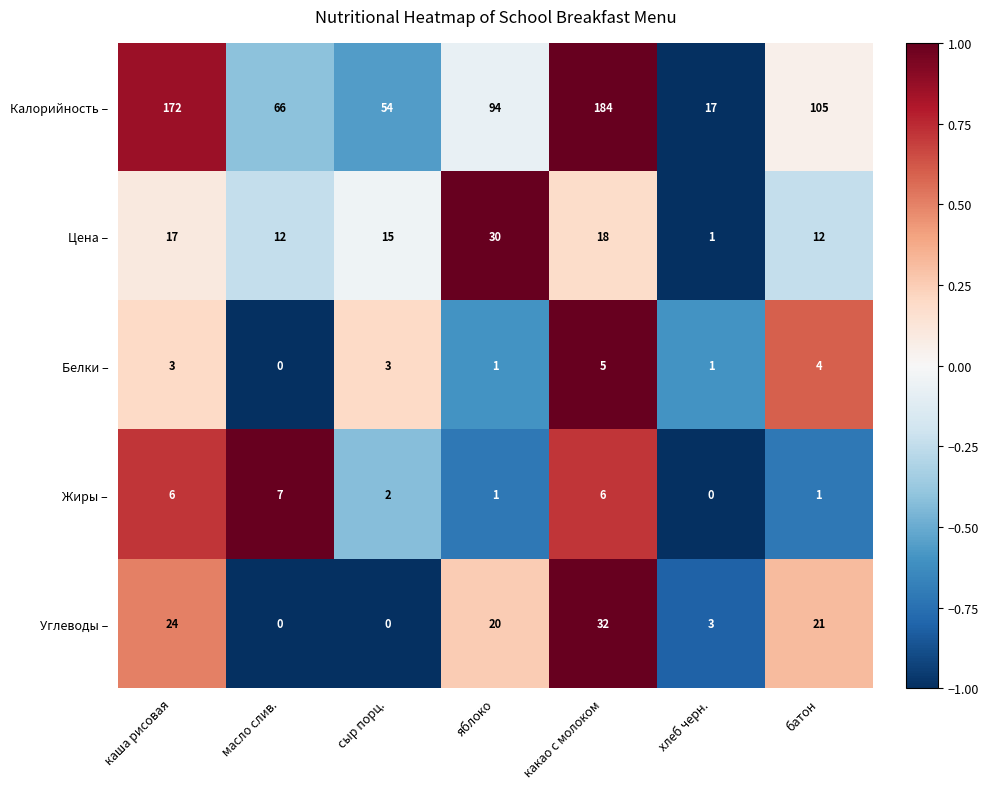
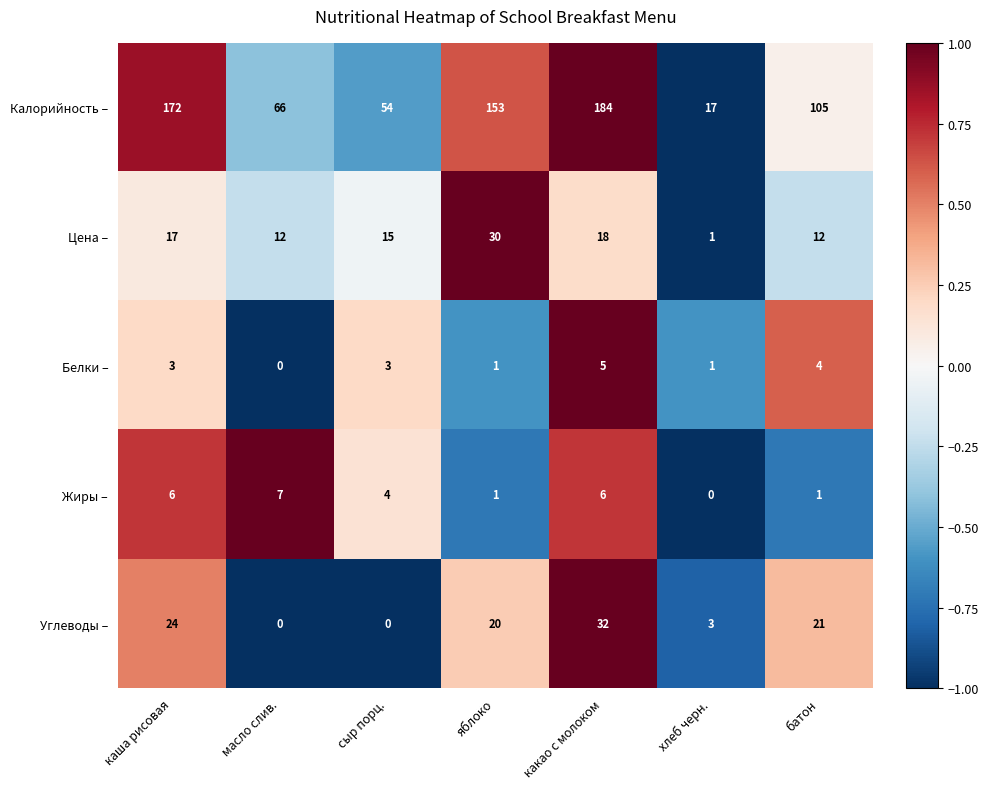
Калорийность –, яблоко: 94 -> 153
Жиры –, сыр порц.: 2 -> 4
